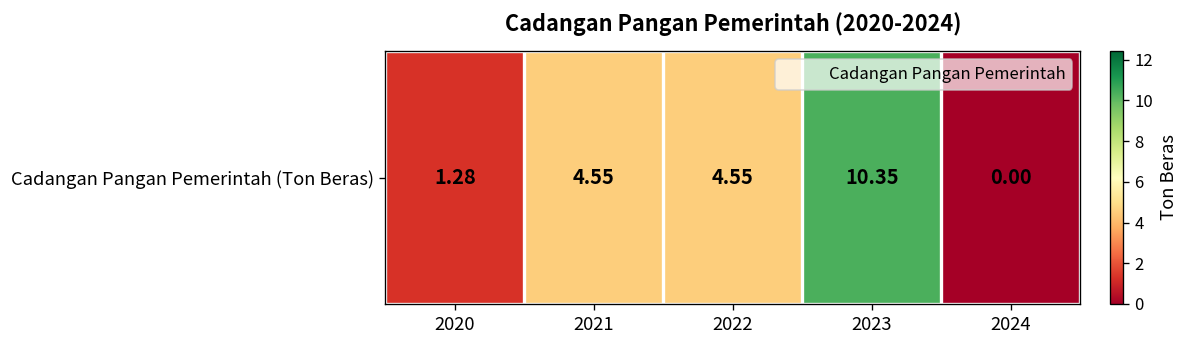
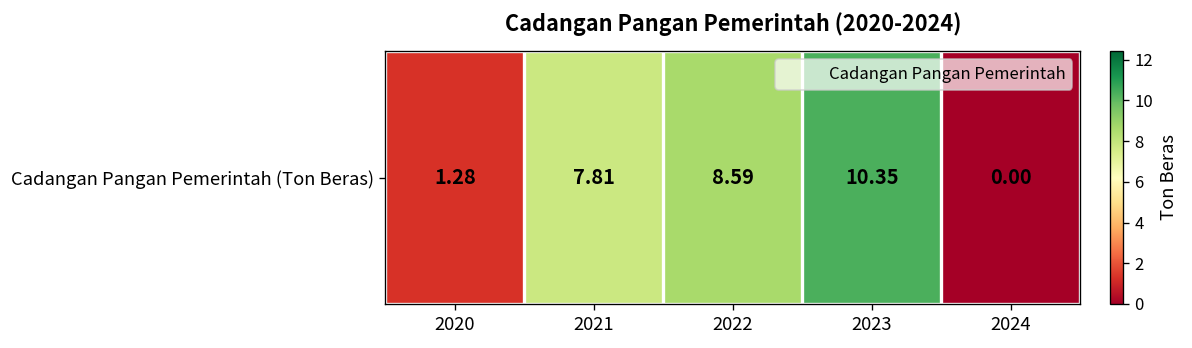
Cadangan Pangan Pemerintah (Ton Beras), 2021: 4.55 -> 7.81
Cadangan Pangan Pemerintah (Ton Beras), 2022: 4.55 -> 8.59
